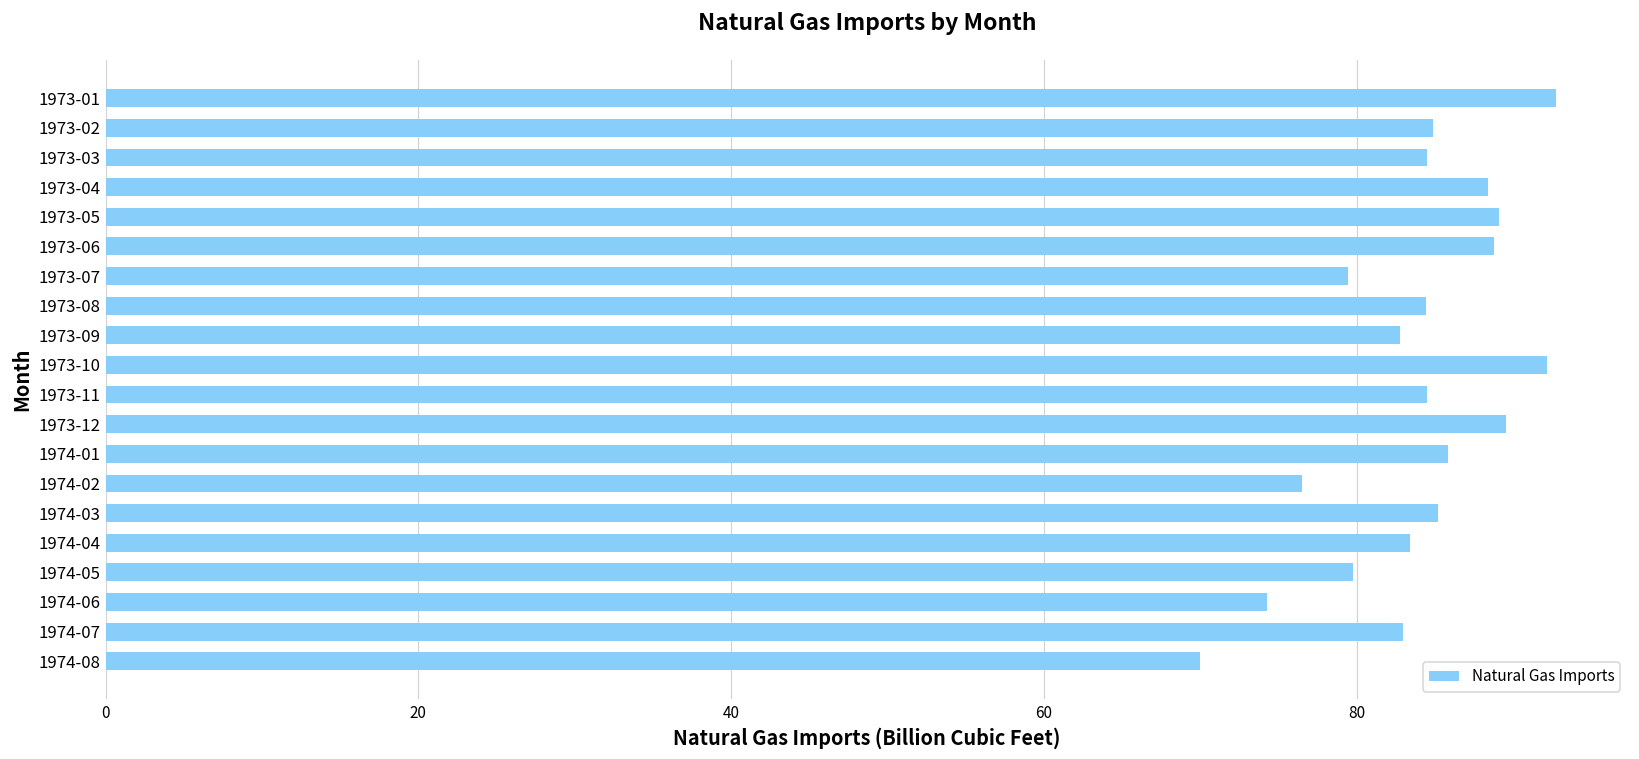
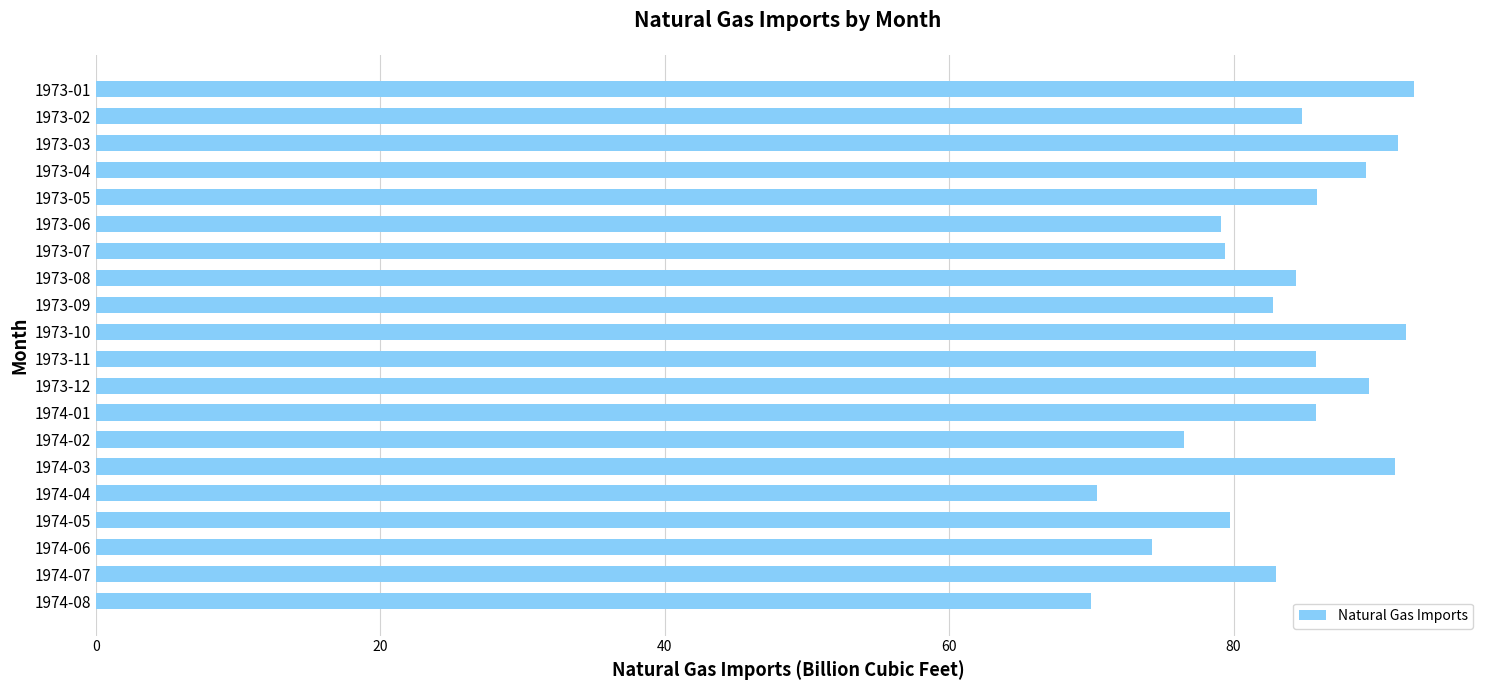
1973-03: 84.5 -> 91.6
1973-04: 88.4 -> 89.3
1973-05: 89.1 -> 85.8
1973-06: 88.7 -> 79.1
1973-11: 84.5 -> 85.8
1974-03: 85.2 -> 91.3
1974-04: 83.4 -> 70.4
